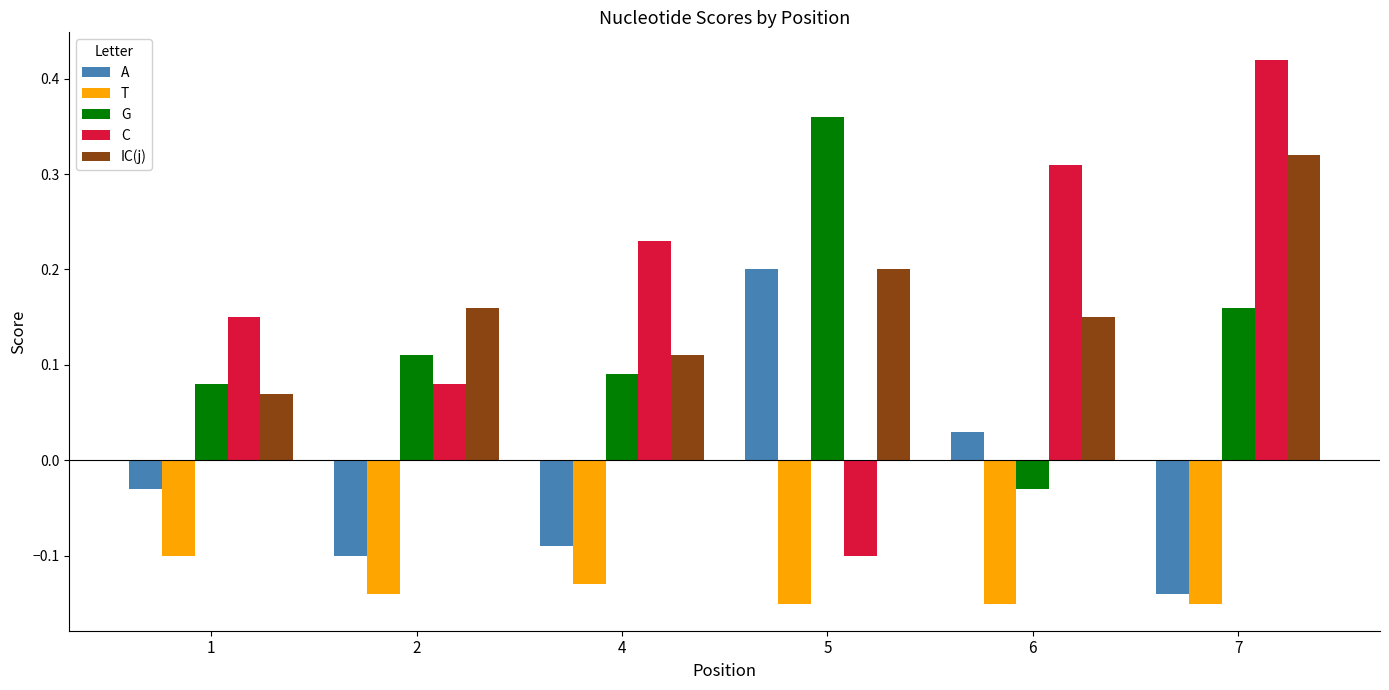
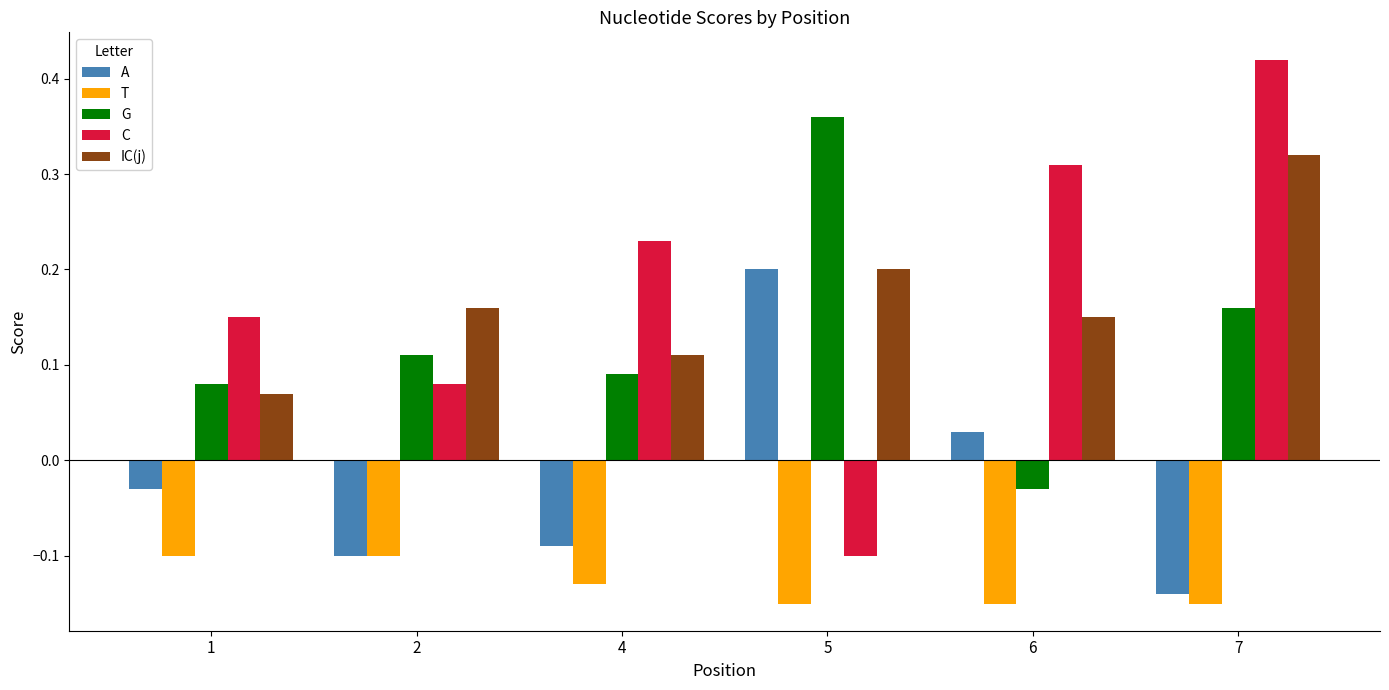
T, 2: -0.14 -> -0.10
